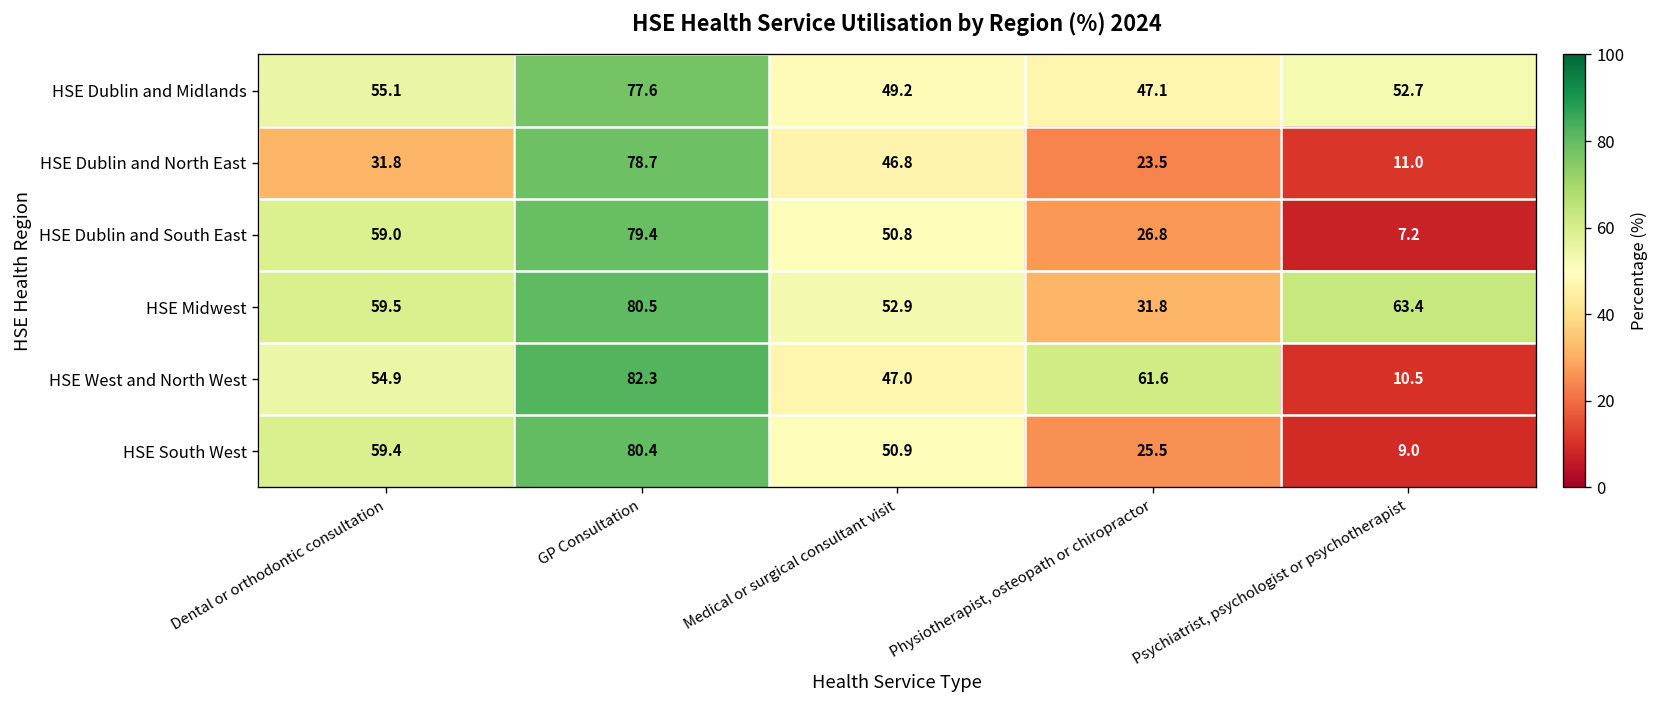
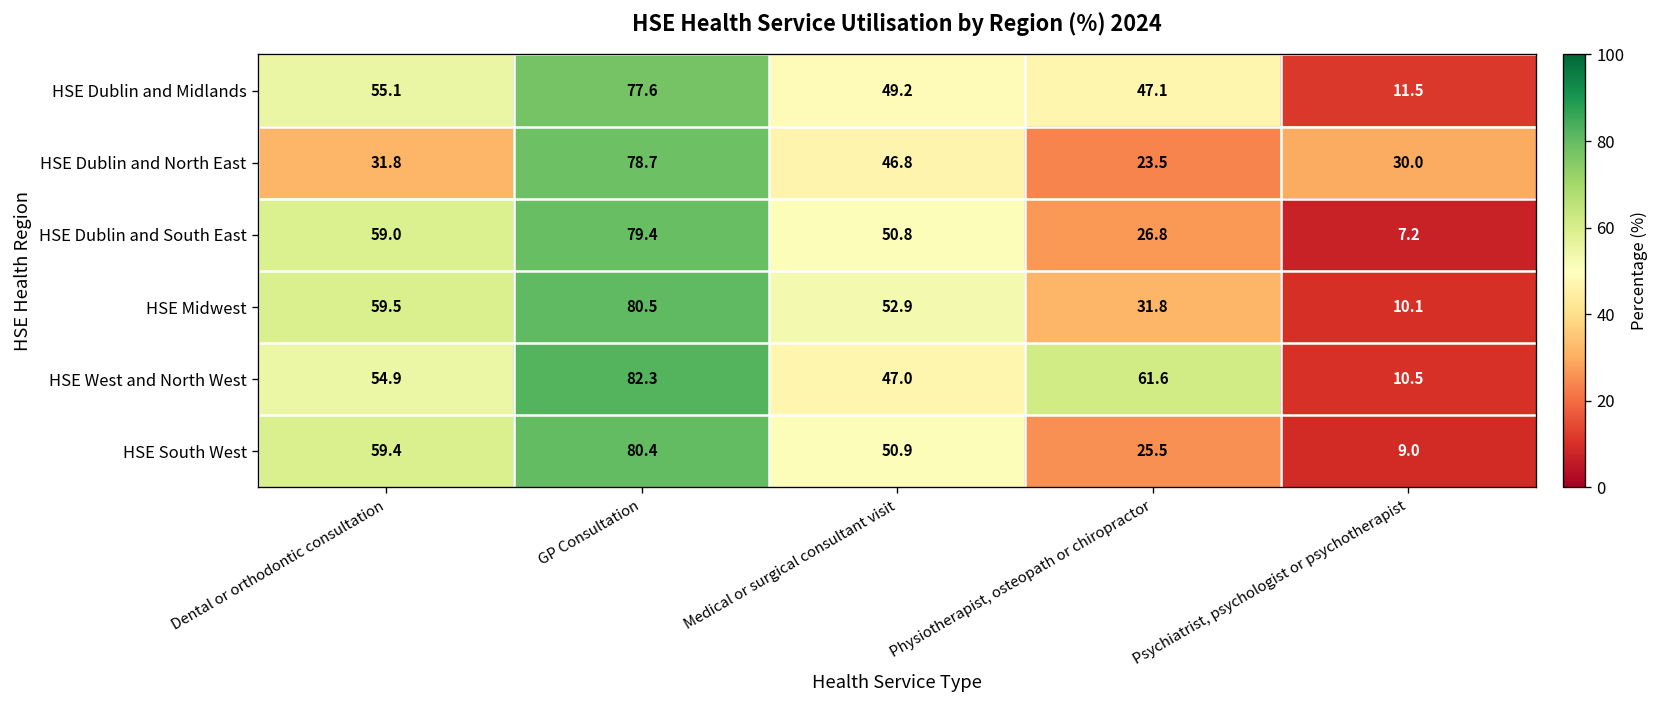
HSE Dublin and Midlands, Psychiatrist, psychologist or psychotherapist: 52.7 -> 11.5
HSE Dublin and North East, Psychiatrist, psychologist or psychotherapist: 11.0 -> 30.0
HSE Midwest, Psychiatrist, psychologist or psychotherapist: 63.4 -> 10.1
